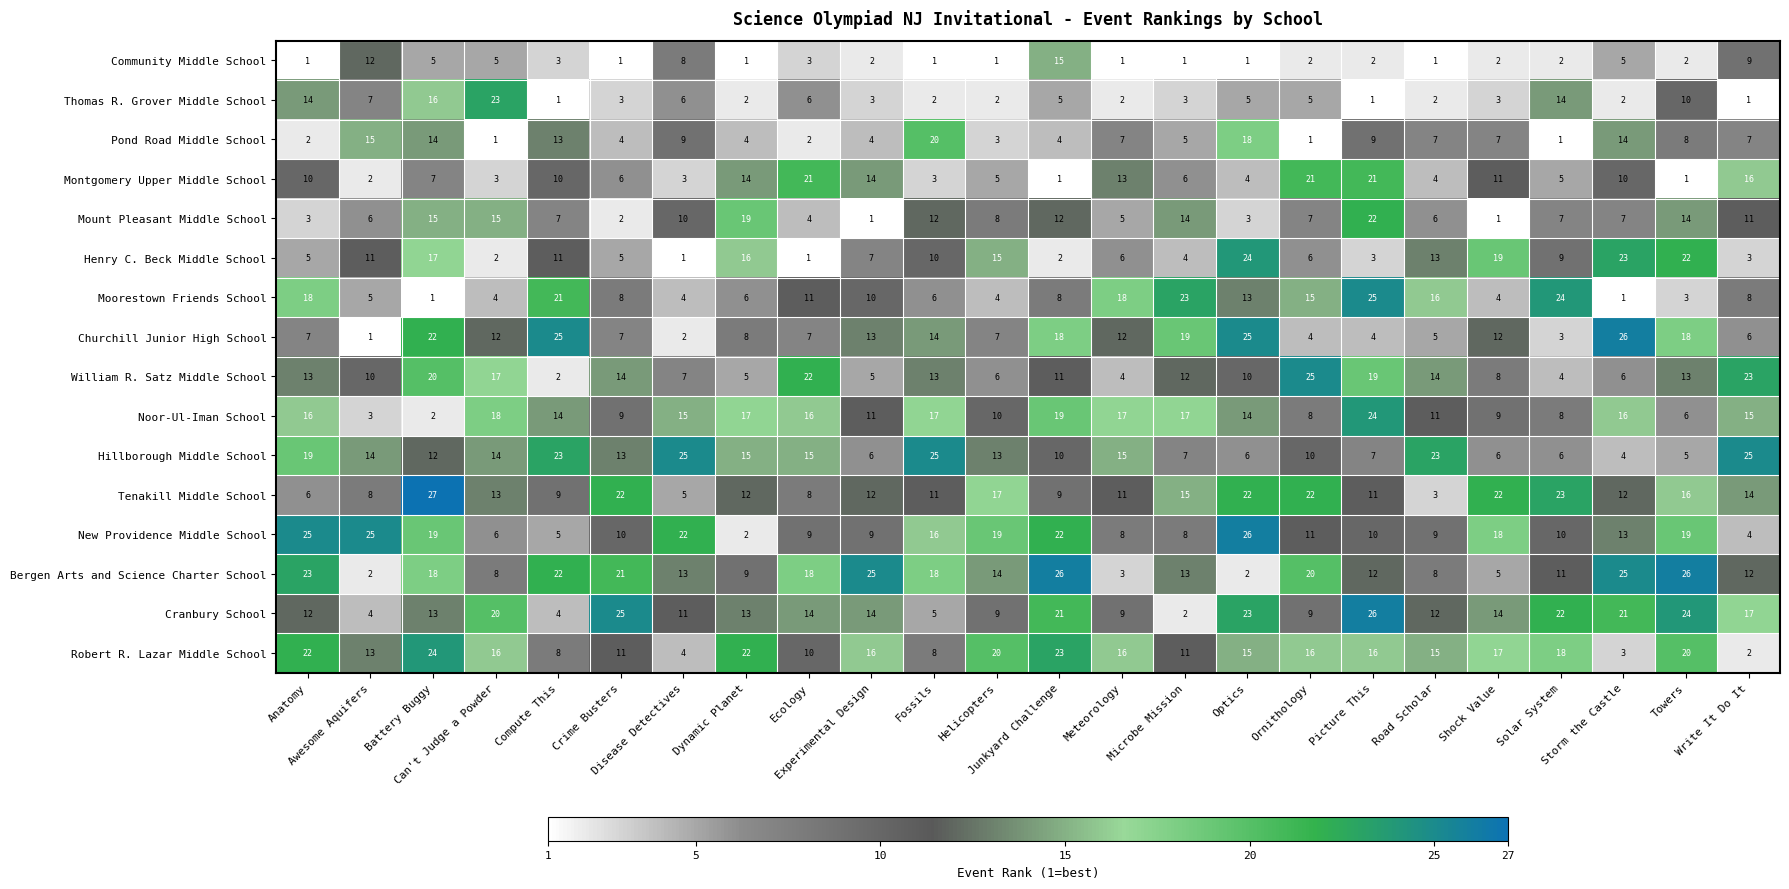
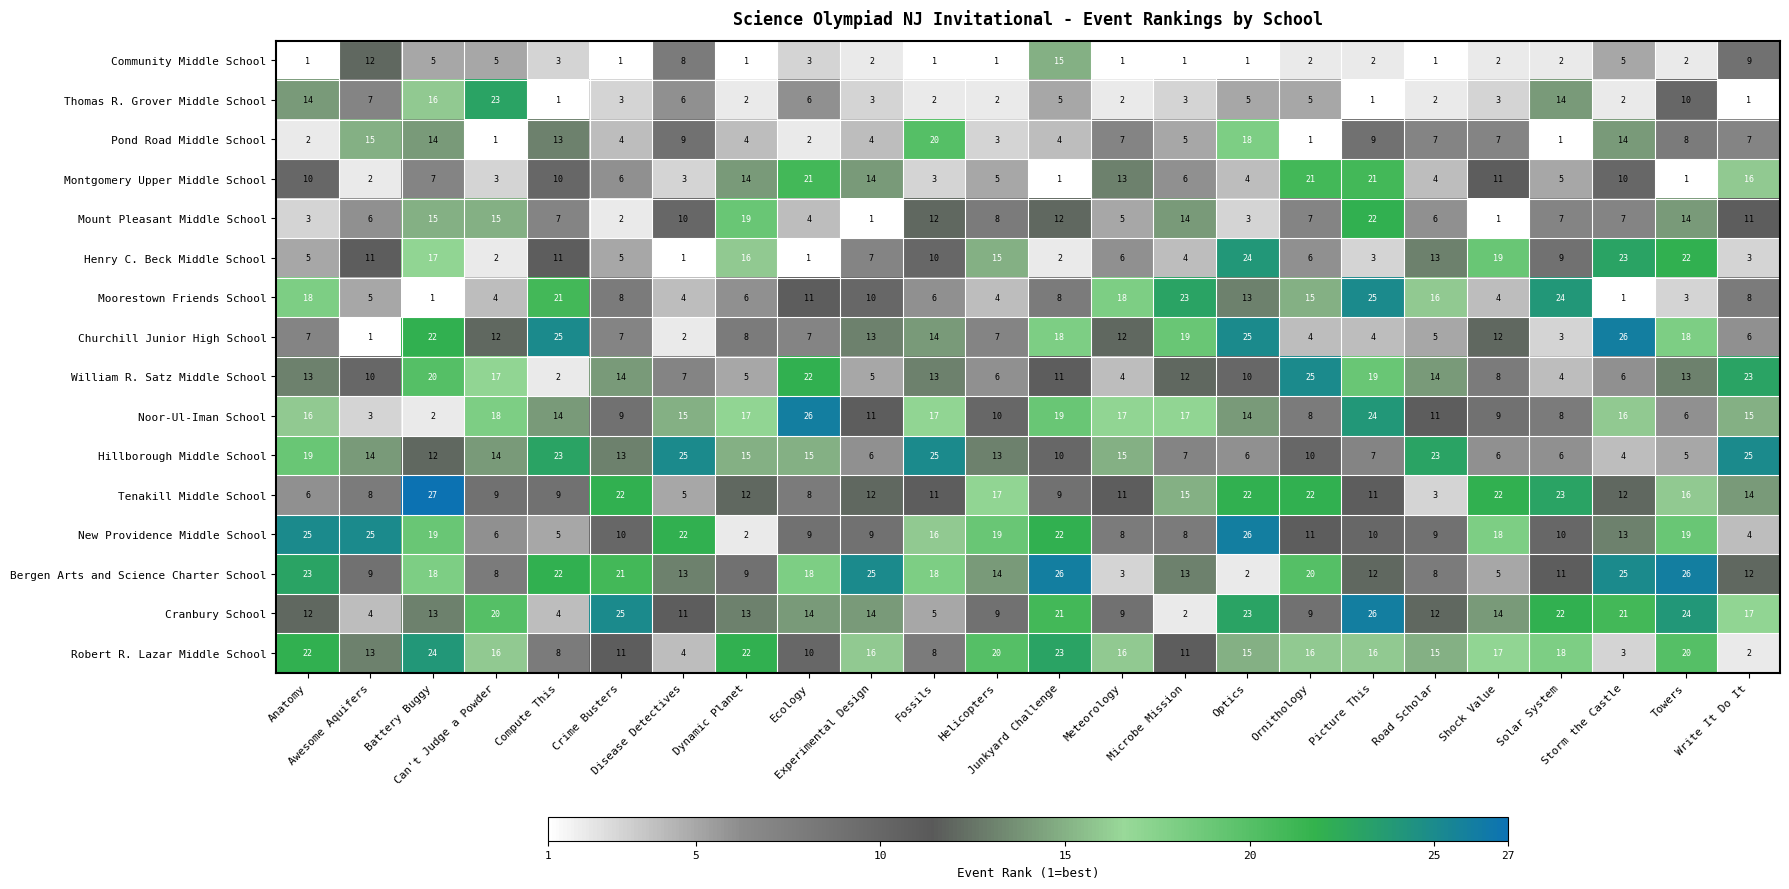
Noor-Ul-Iman School, Ecology: 16 -> 26
Tenakill Middle School, Can't Judge a Powder: 13 -> 9
Bergen Arts and Science Charter School, Awesome Aquifers: 2 -> 9
